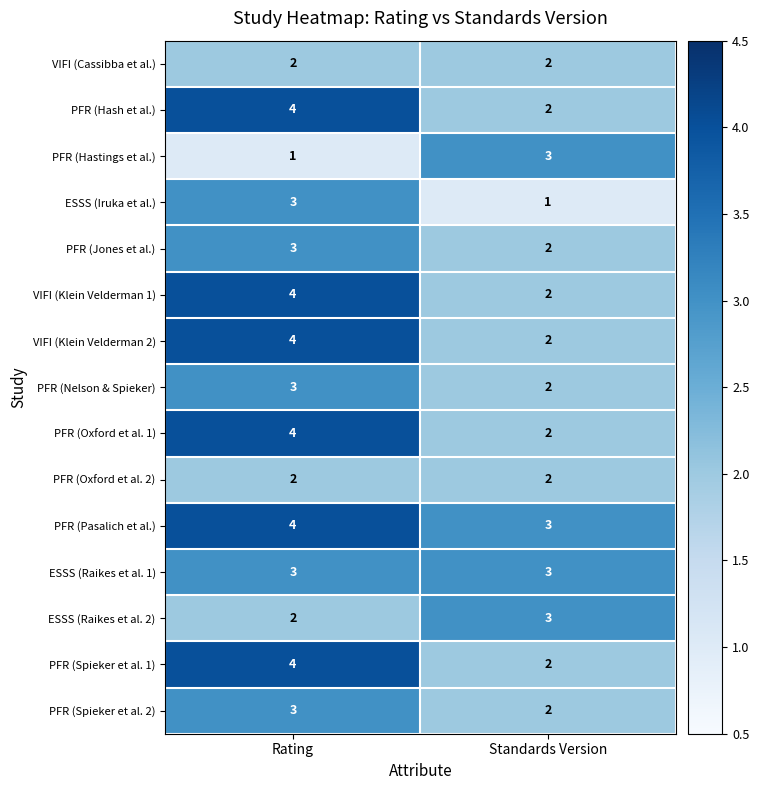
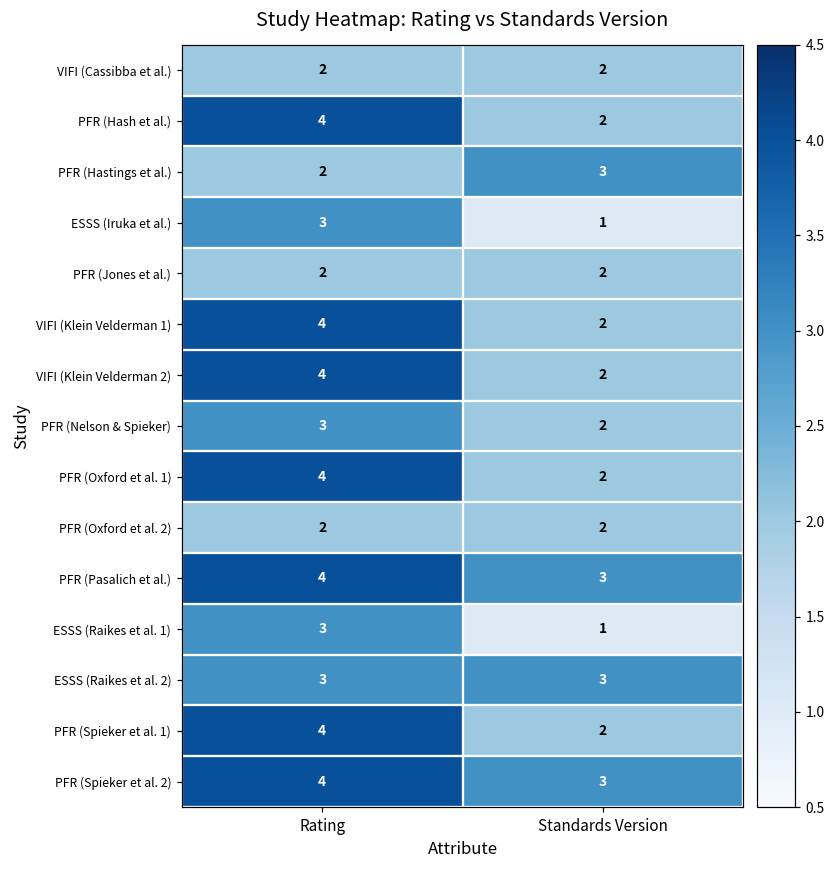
PFR (Hastings et al.), Rating: 1 -> 2
PFR (Jones et al.), Rating: 3 -> 2
ESSS (Raikes et al. 1), Standards Version: 3 -> 1
ESSS (Raikes et al. 2), Rating: 2 -> 3
PFR (Spieker et al. 2), Rating: 3 -> 4
PFR (Spieker et al. 2), Standards Version: 2 -> 3
